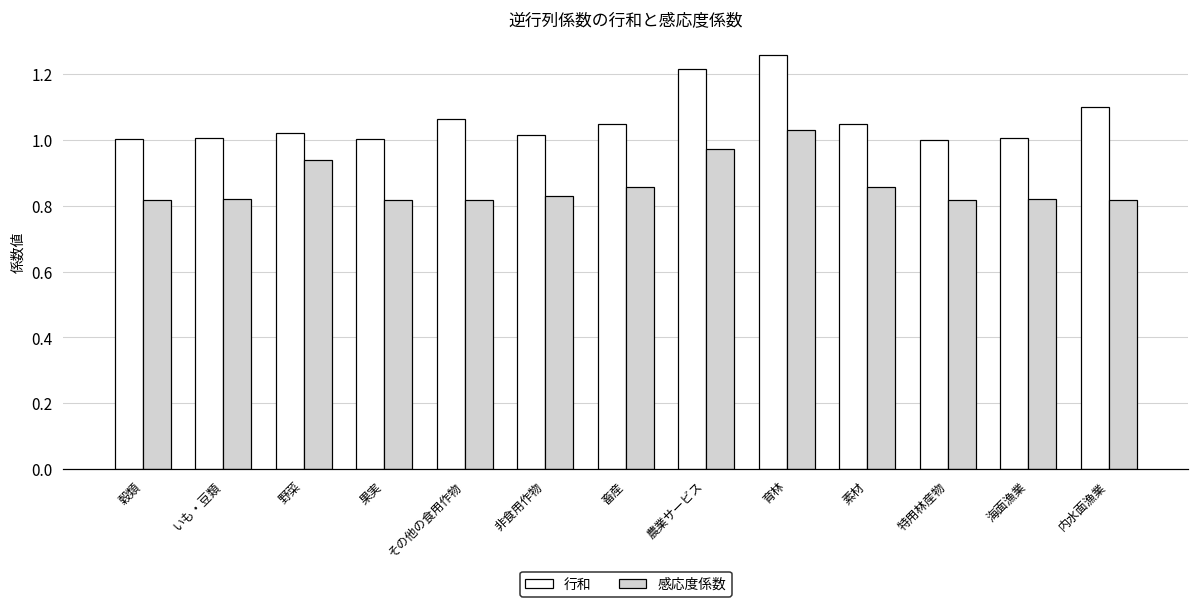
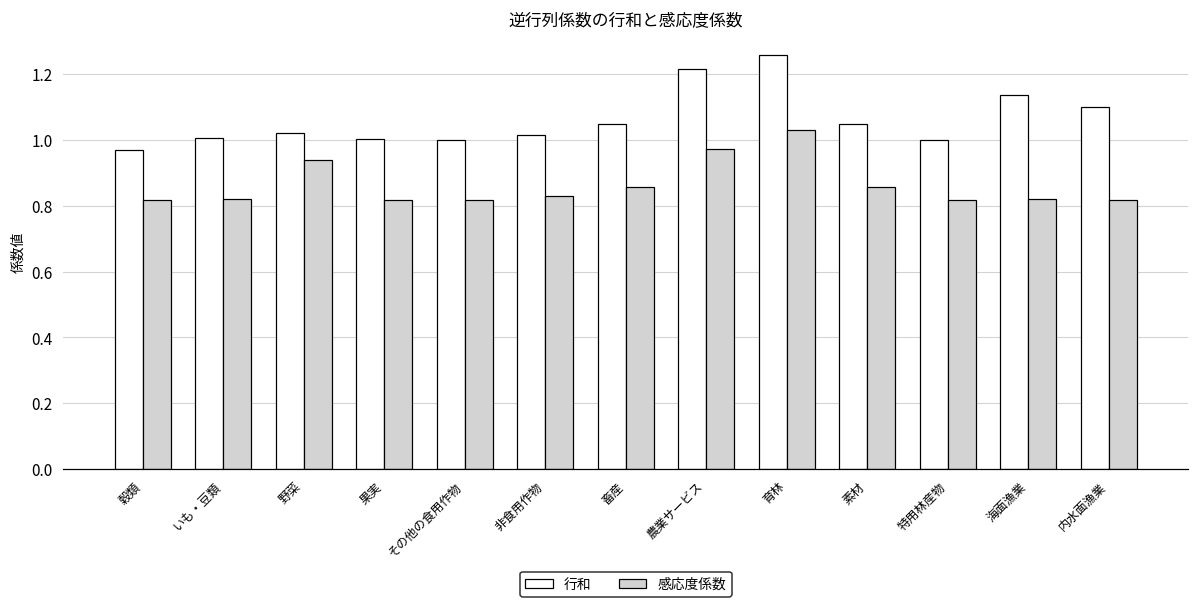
行和, 穀類: 1.00 -> 0.97
行和, その他の食用作物: 1.06 -> 1.00
行和, 海面漁業: 1.01 -> 1.14
